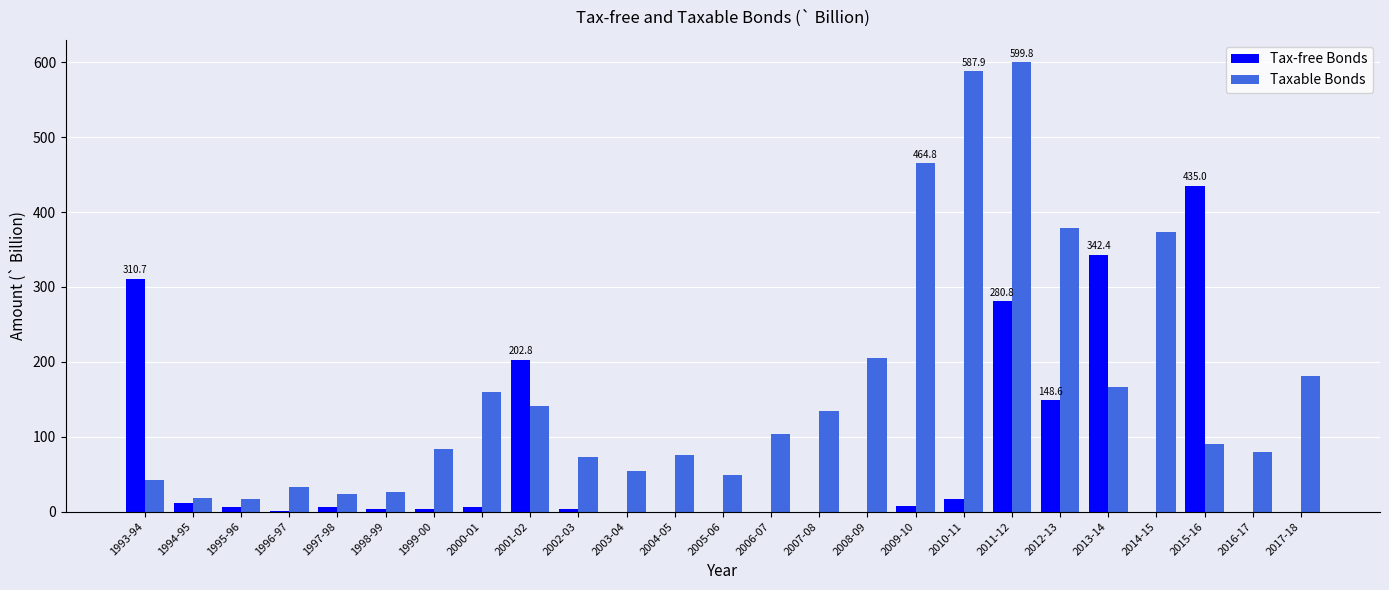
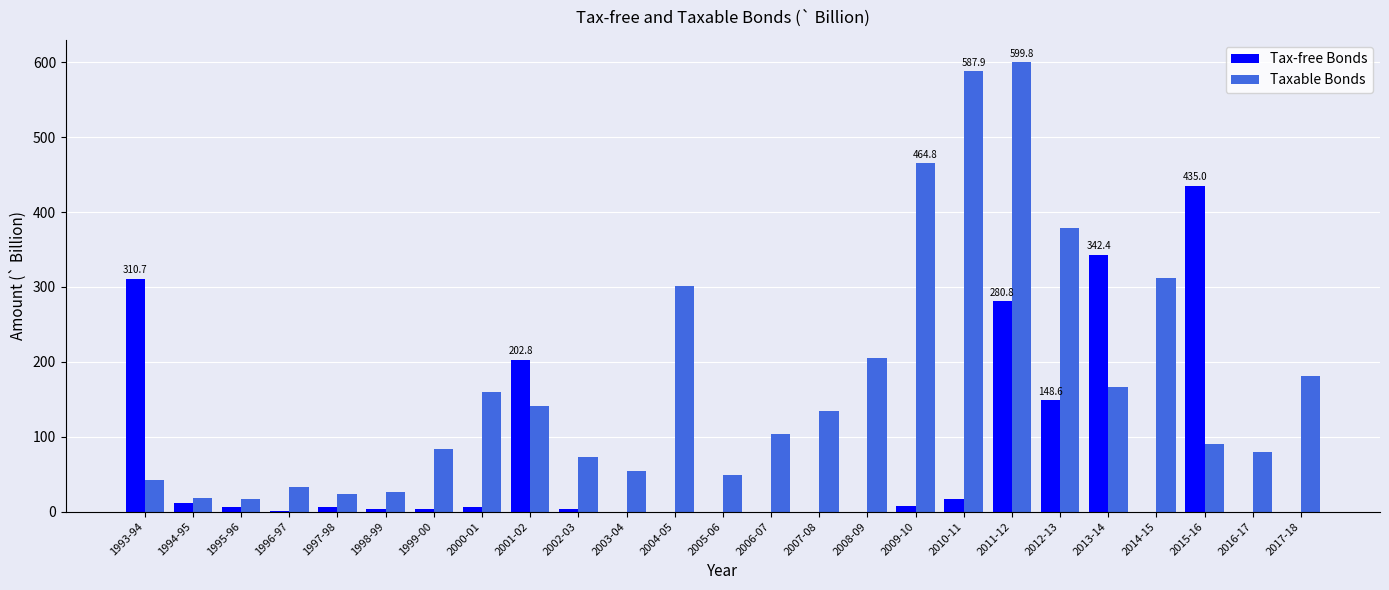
Taxable Bonds, 2004-05: 80 -> 300
Taxable Bonds, 2014-15: 370 -> 310
